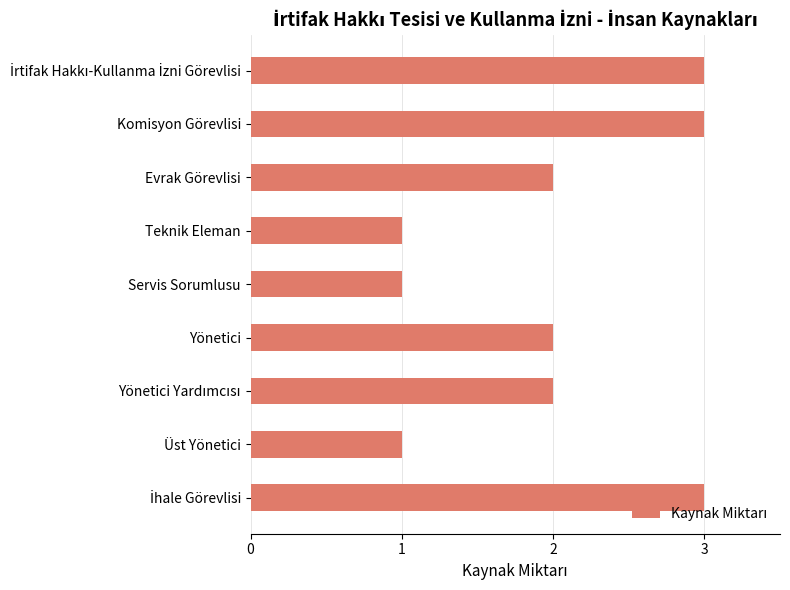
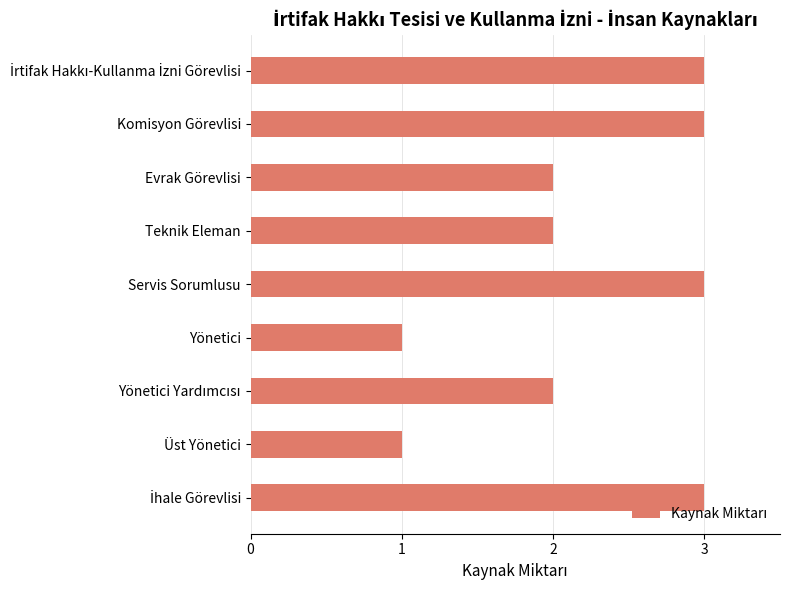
Teknik Eleman: 1 -> 2
Servis Sorumlusu: 1 -> 3
Yönetici: 2 -> 1
